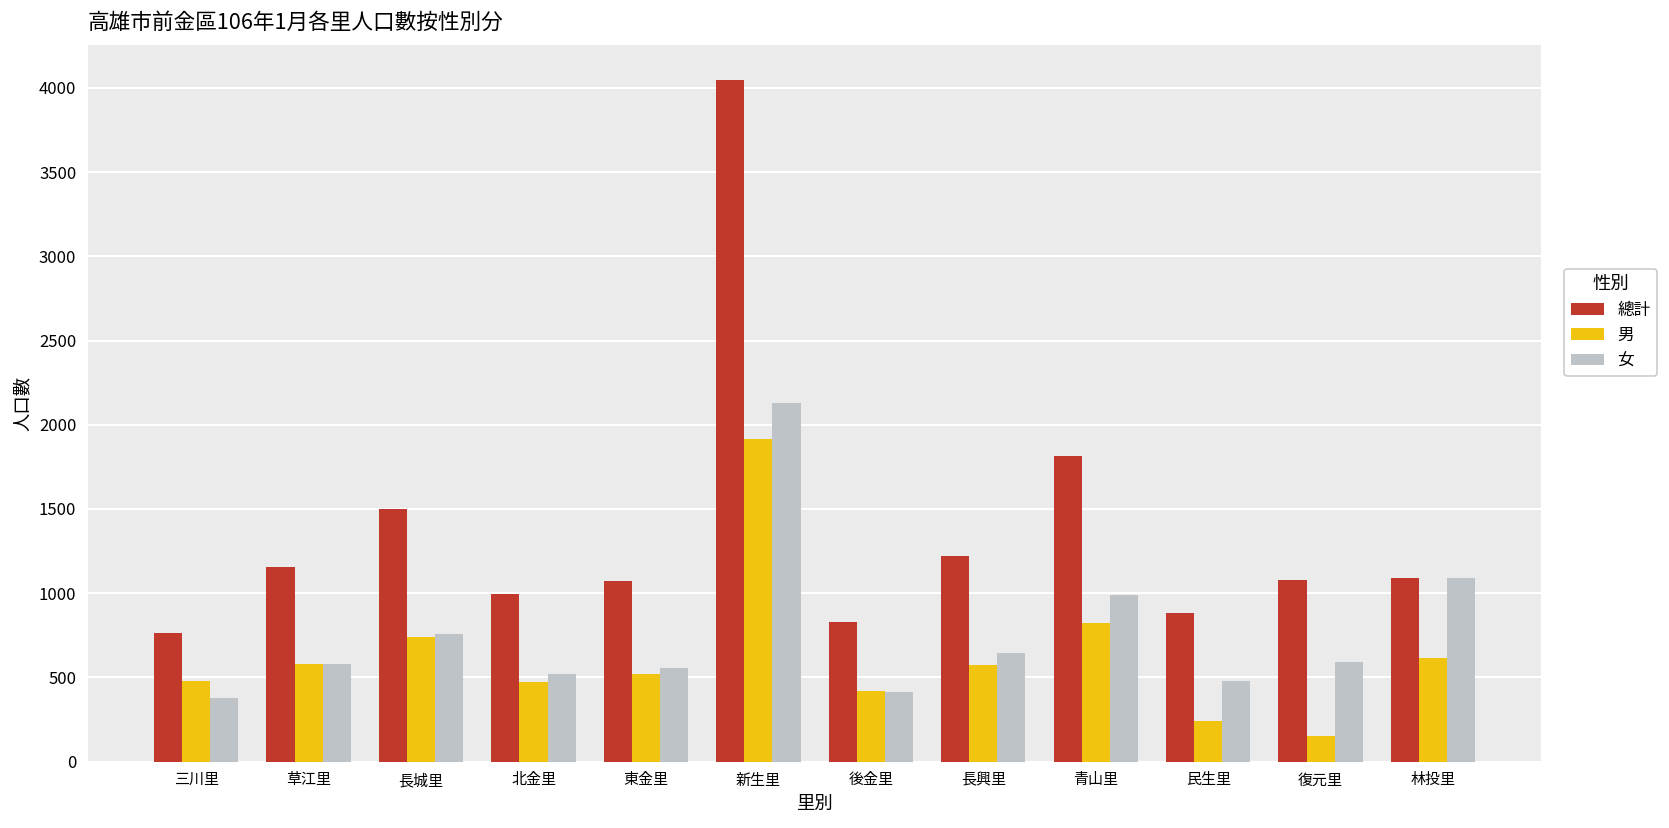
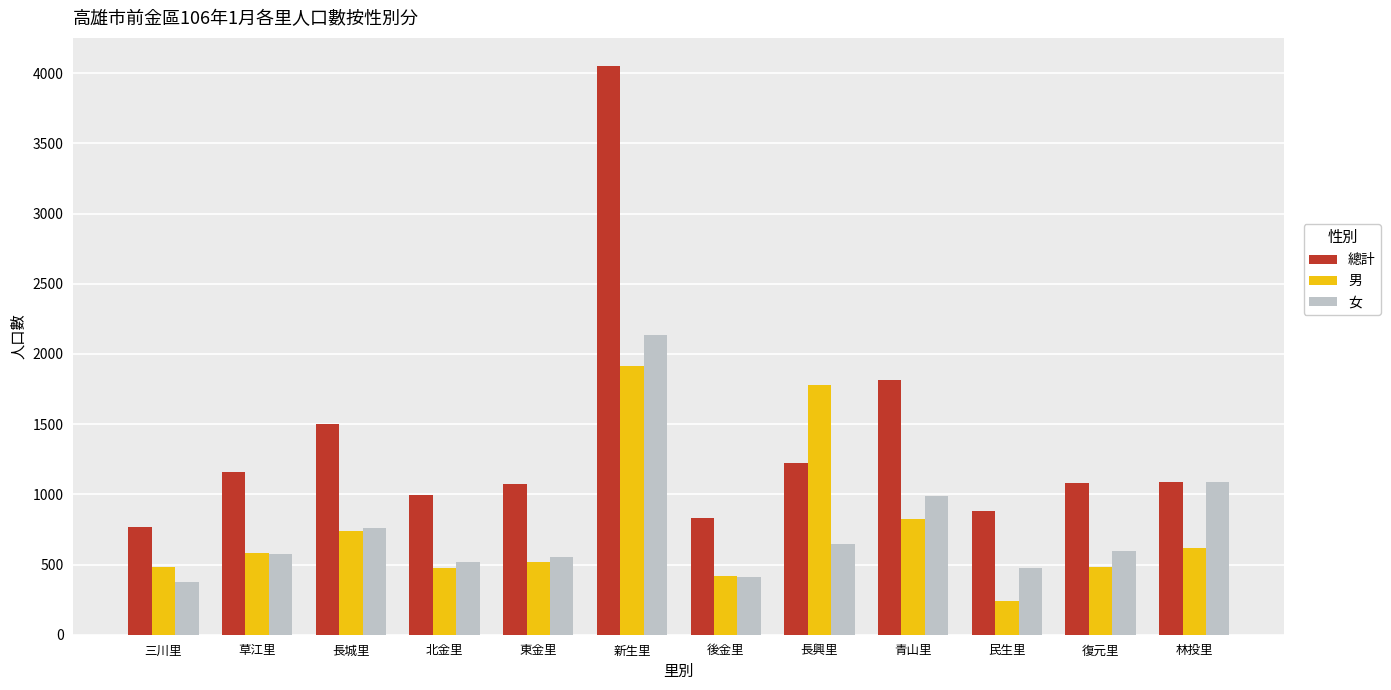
男, 長興里: 580 -> 1780
男, 復元里: 150 -> 480
